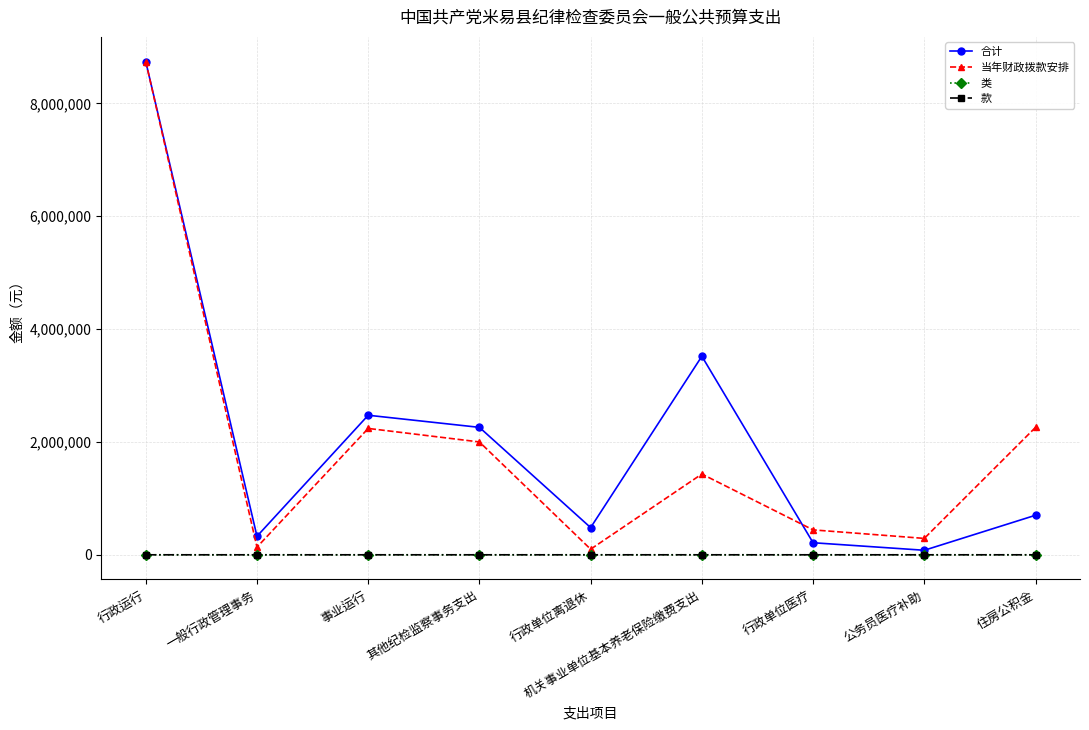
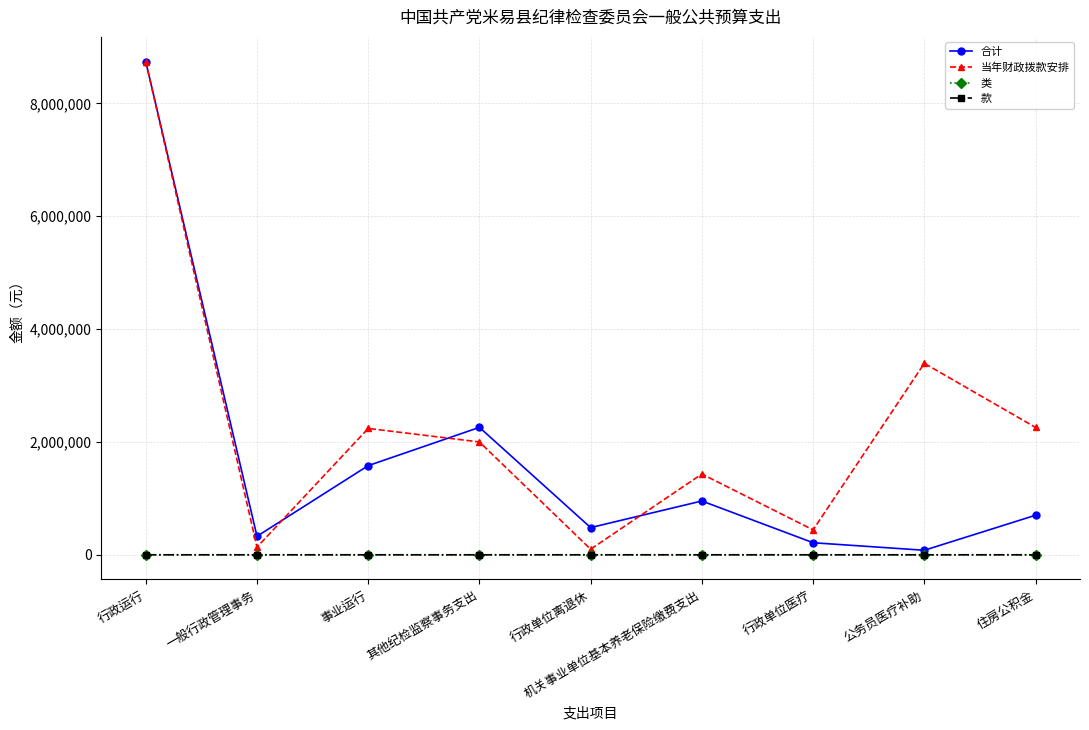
合计, 事业运行: 2,500,000 -> 1,600,000
合计, 机关事业单位基本养老保险缴费支出: 3,500,000 -> 1,000,000
当年财政拨款安排, 公务员医疗补助: 300,000 -> 3,400,000
